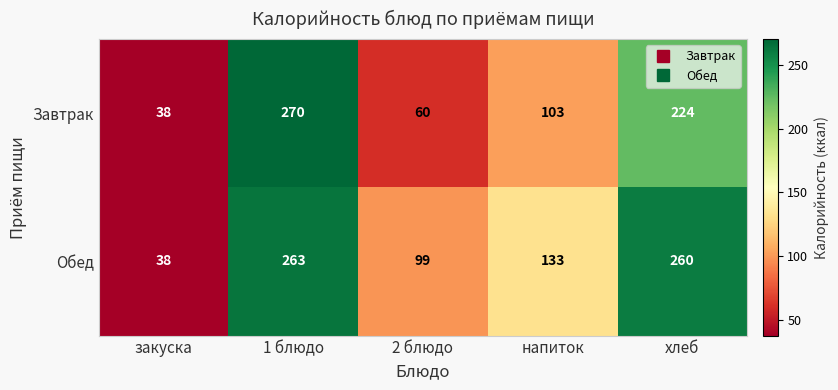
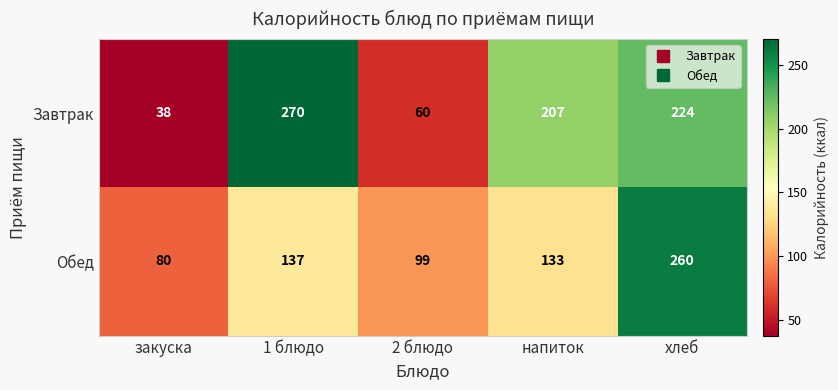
Завтрак, напиток: 103 -> 207
Обед, закуска: 38 -> 80
Обед, 1 блюдо: 263 -> 137
